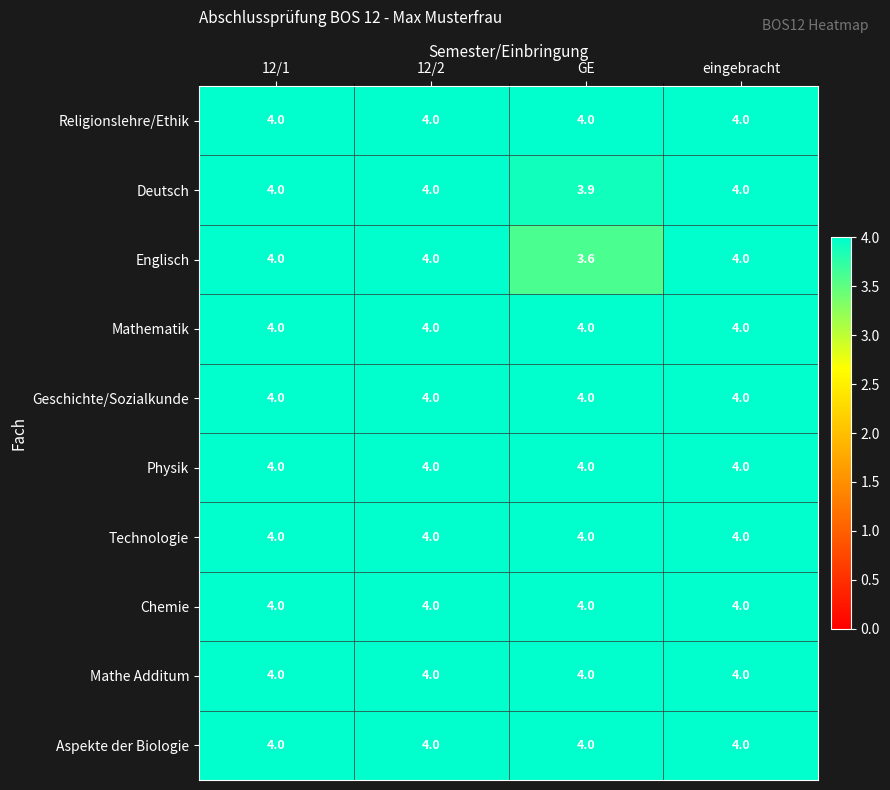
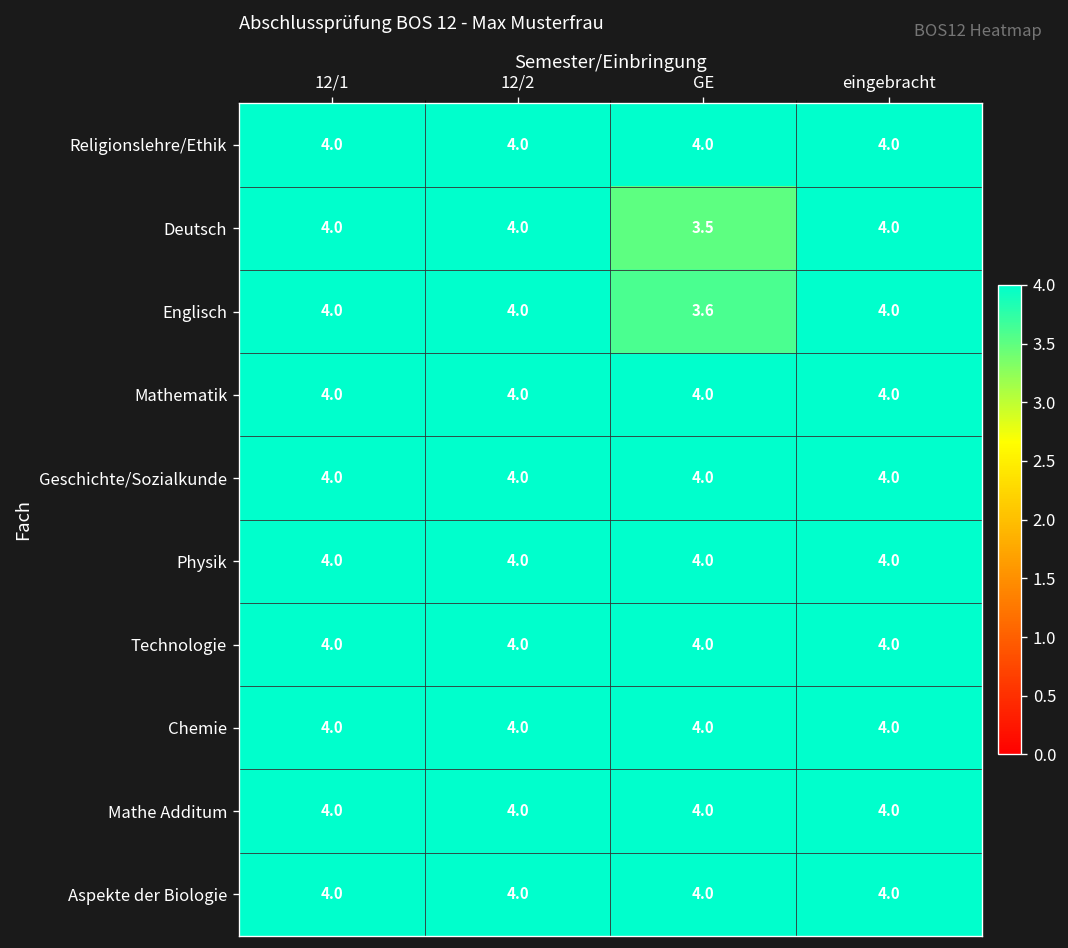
Deutsch, GE: 3.9 -> 3.5
